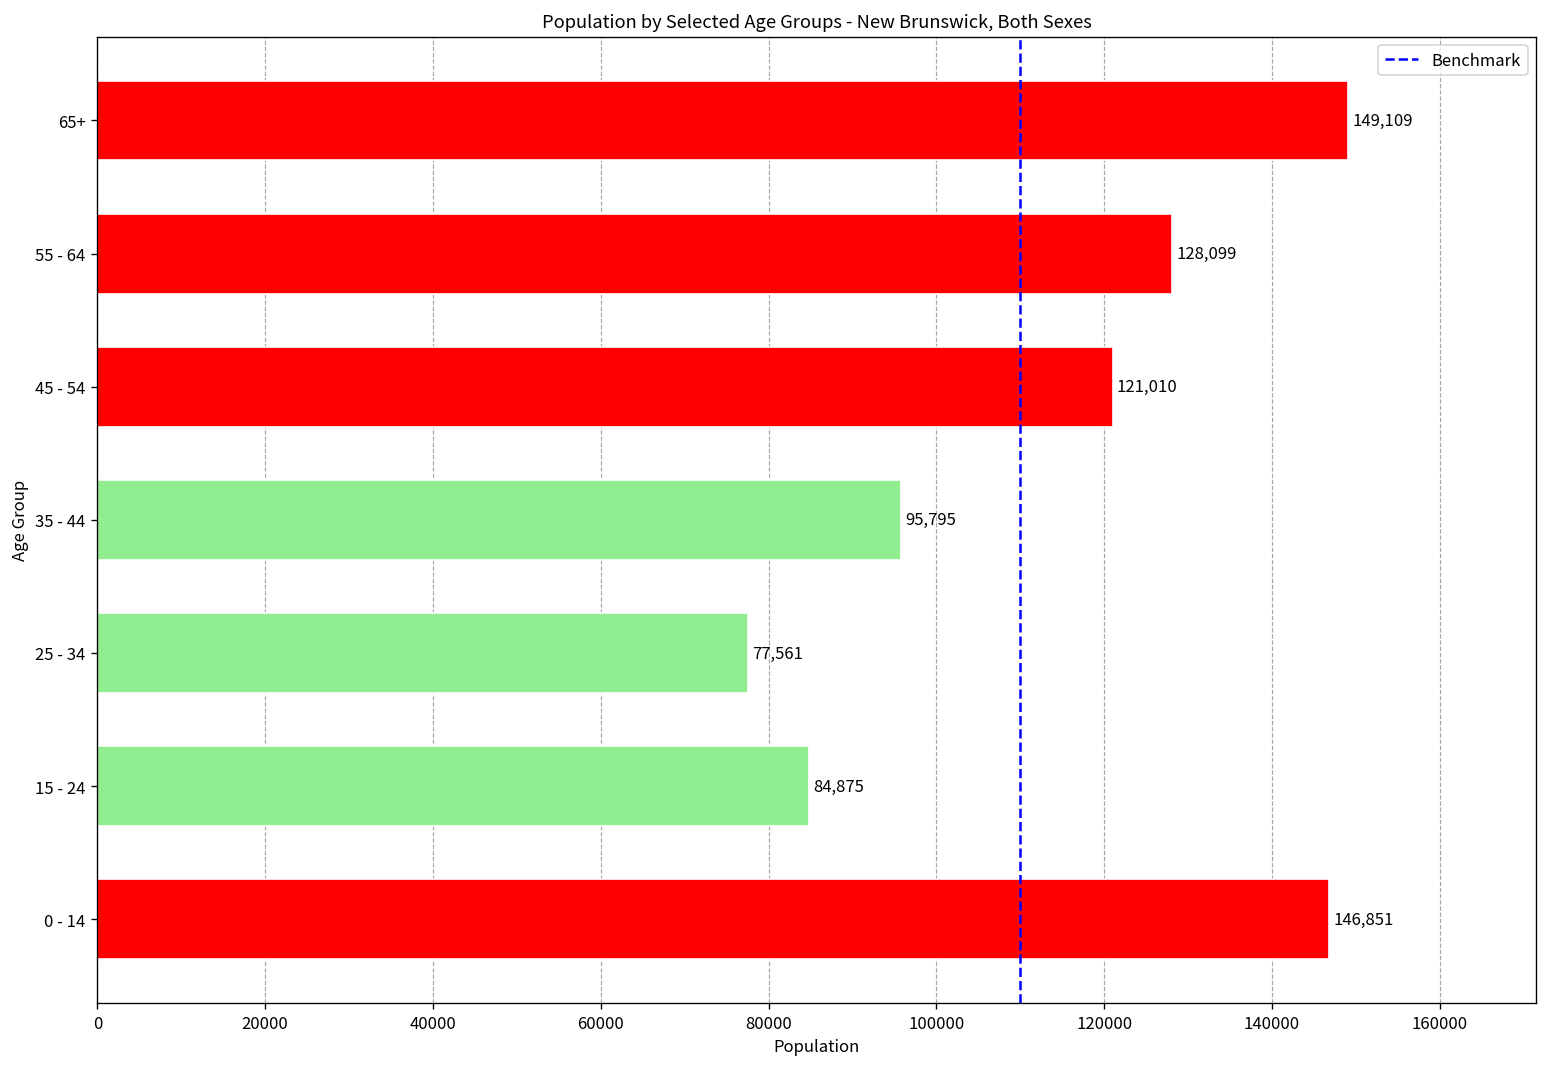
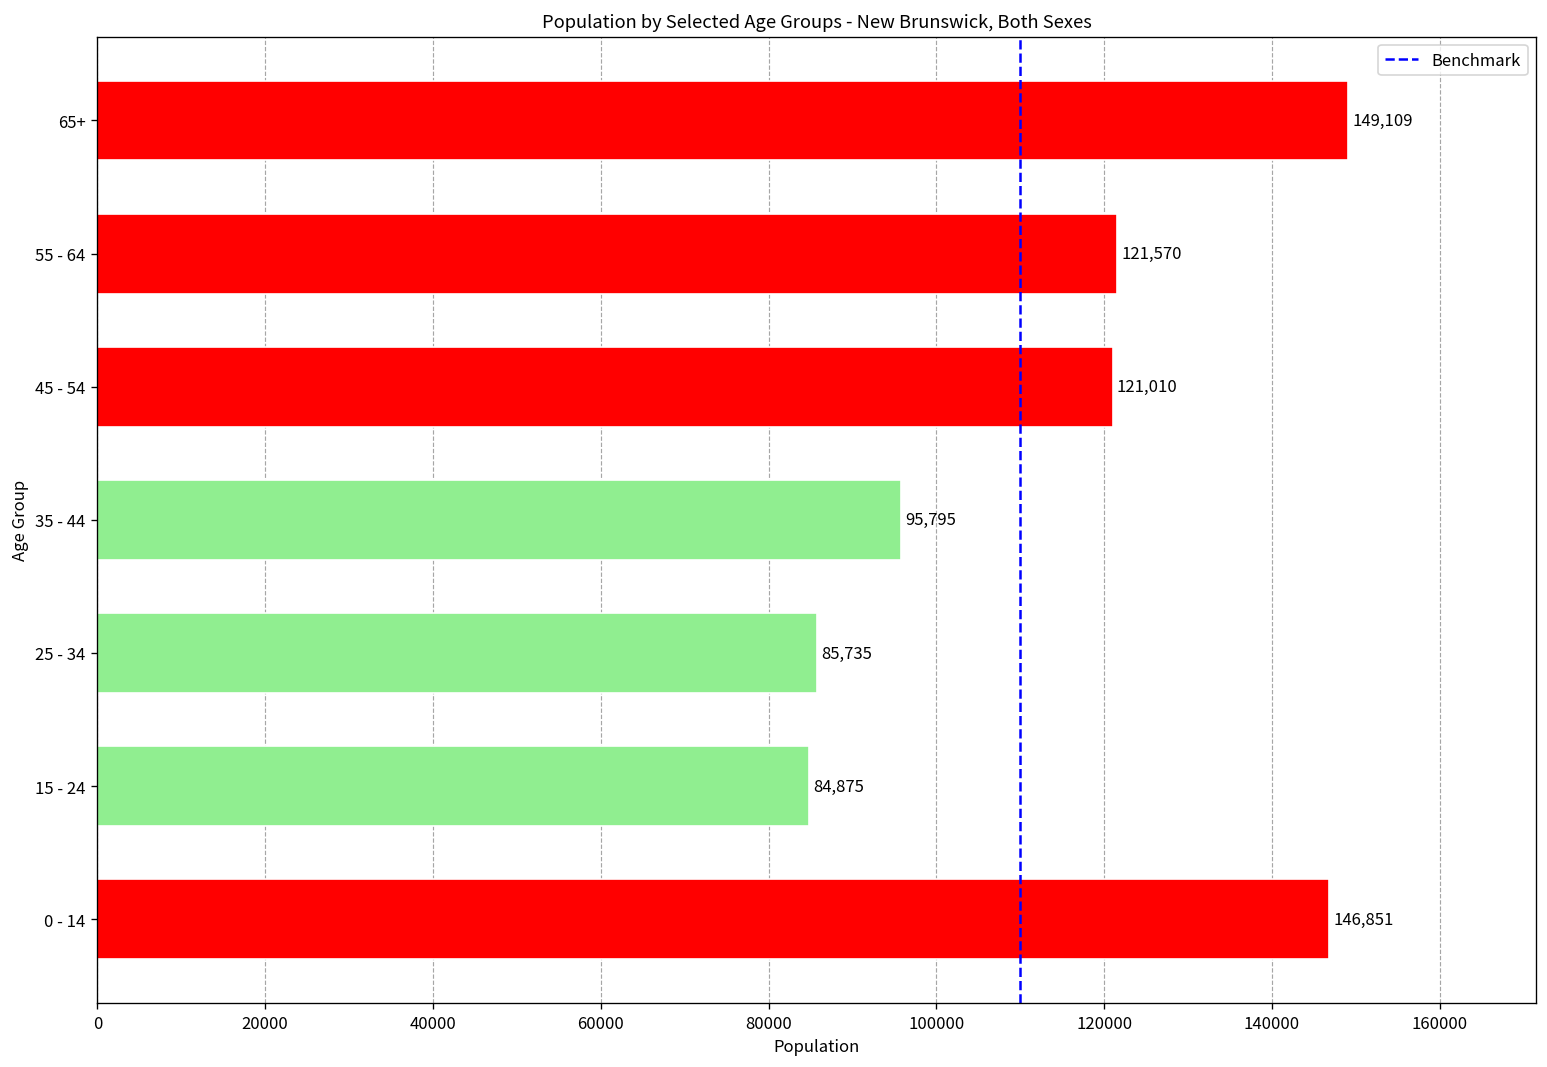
55 - 64: 128,099 -> 121,570
25 - 34: 77,561 -> 85,735
